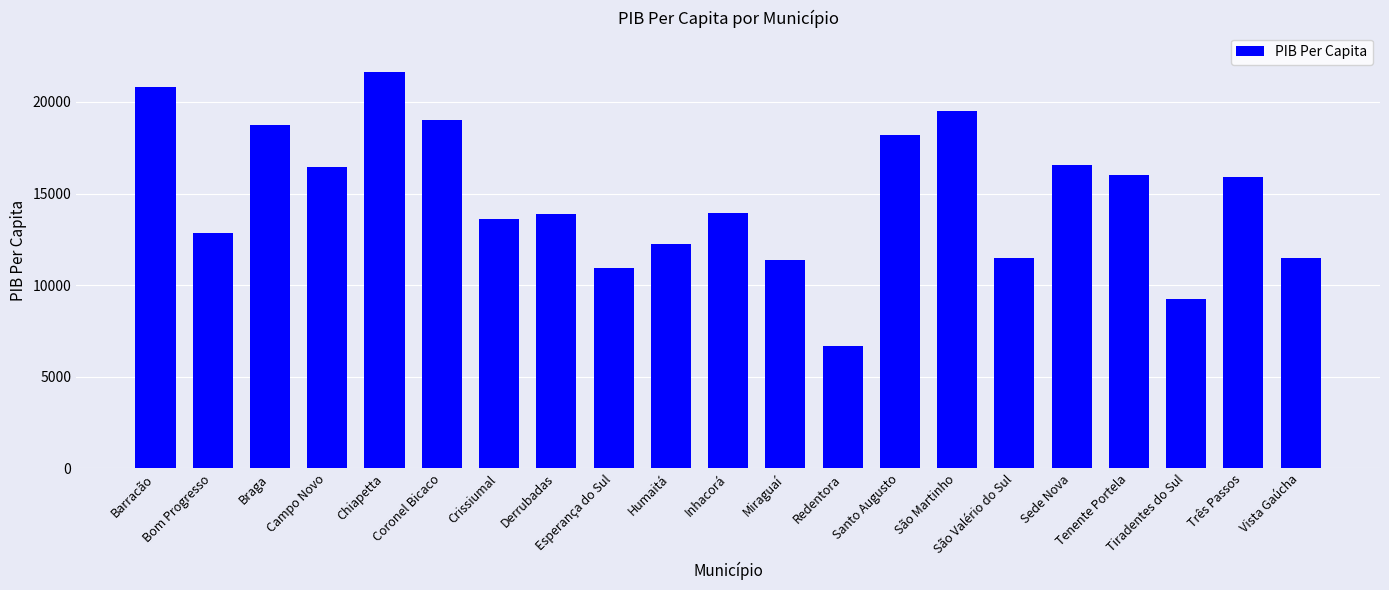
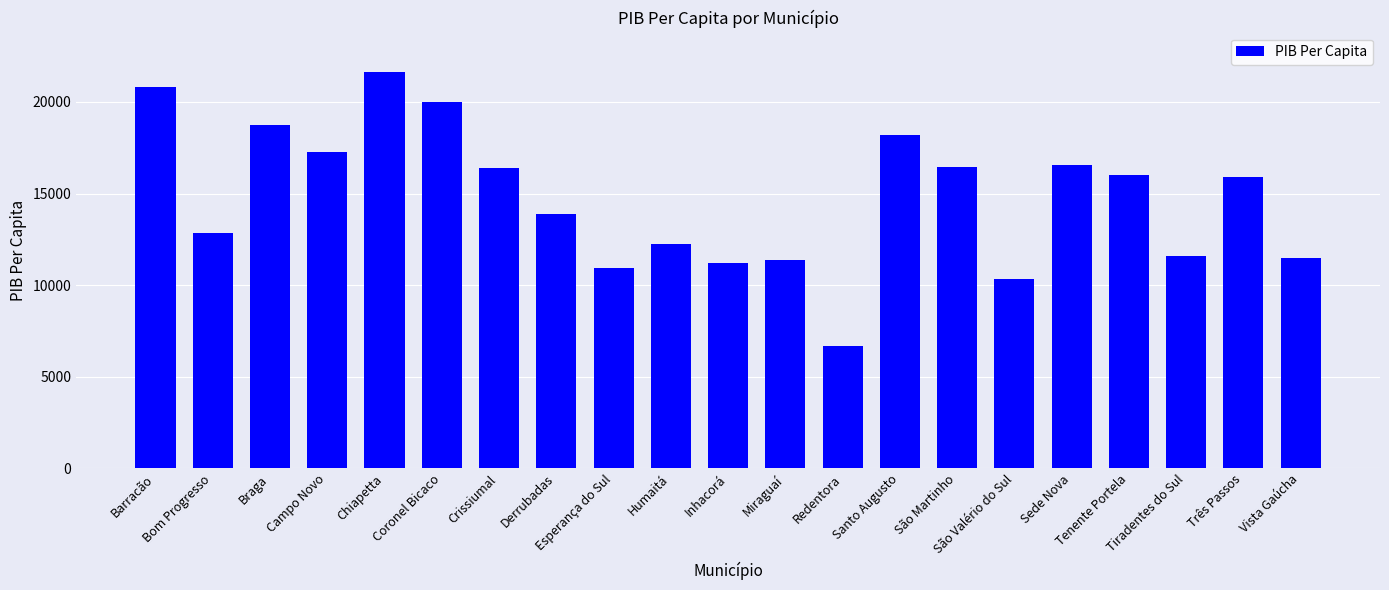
Campo Novo: 16500 -> 17200
Coronel Bicaco: 19000 -> 20000
Crissiumal: 13600 -> 16400
Inhacorá: 14000 -> 11200
São Martinho: 19500 -> 16400
São Valério do Sul: 11500 -> 10300
Tiradentes do Sul: 9200 -> 11600
